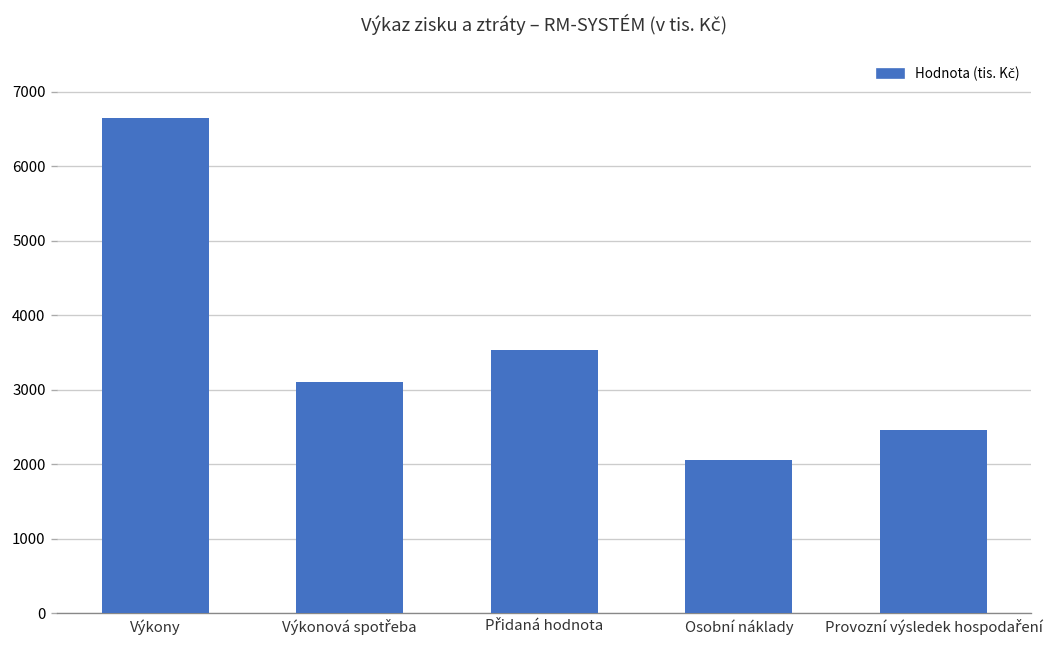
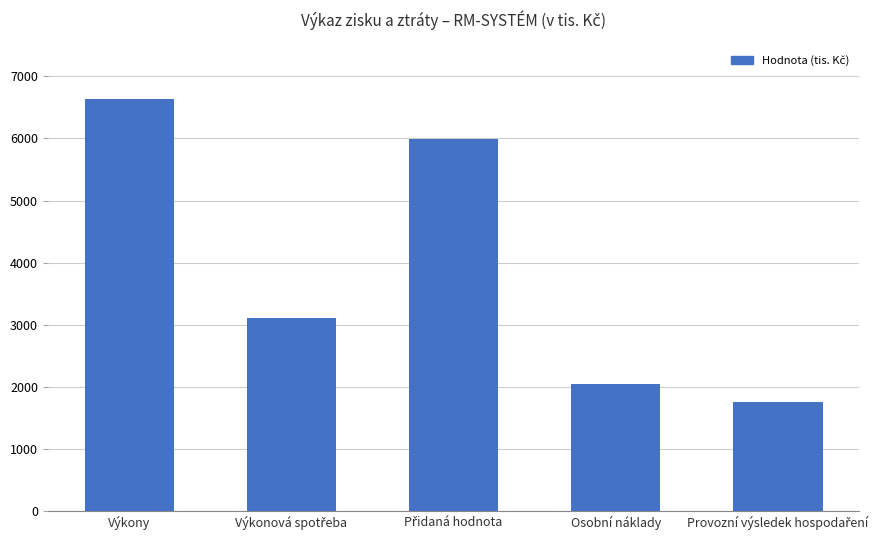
Přidaná hodnota: 3500 -> 6000
Provozní výsledek hospodaření: 2500 -> 1800
